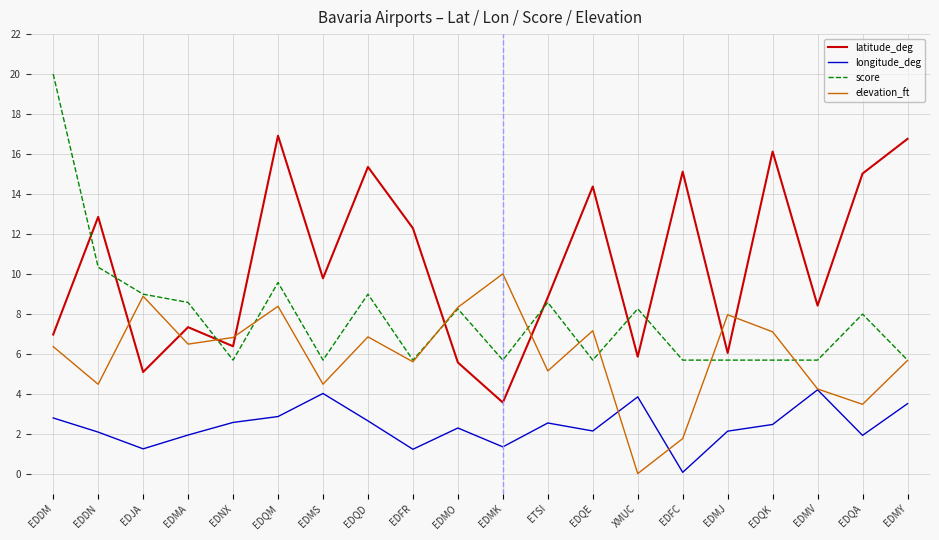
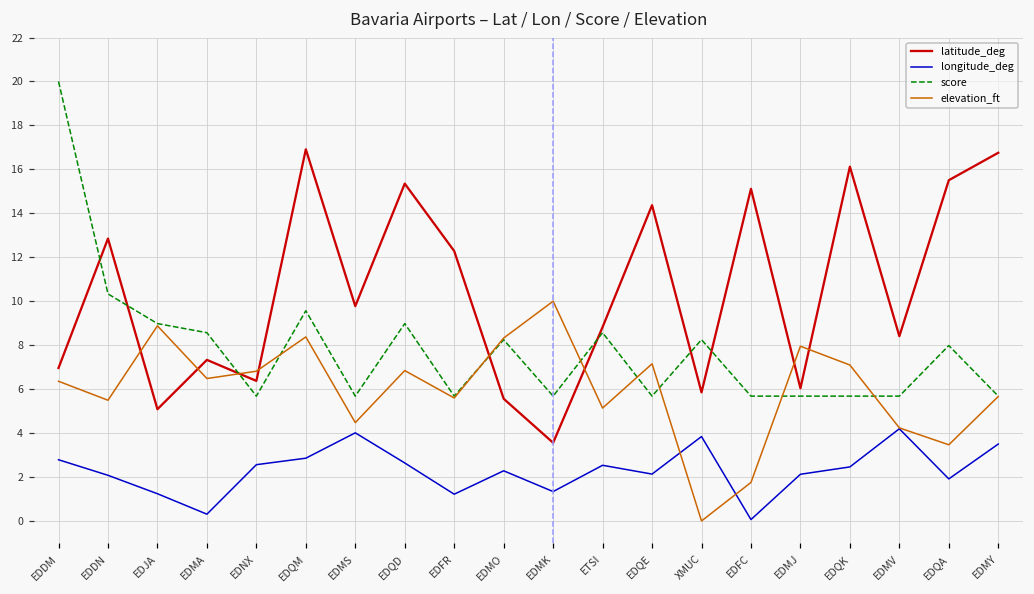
elevation_ft, EDDN: 4.5 -> 5.5
longitude_deg, EDMA: 1.9 -> 0.3
latitude_deg, EDQA: 15.0 -> 15.5
